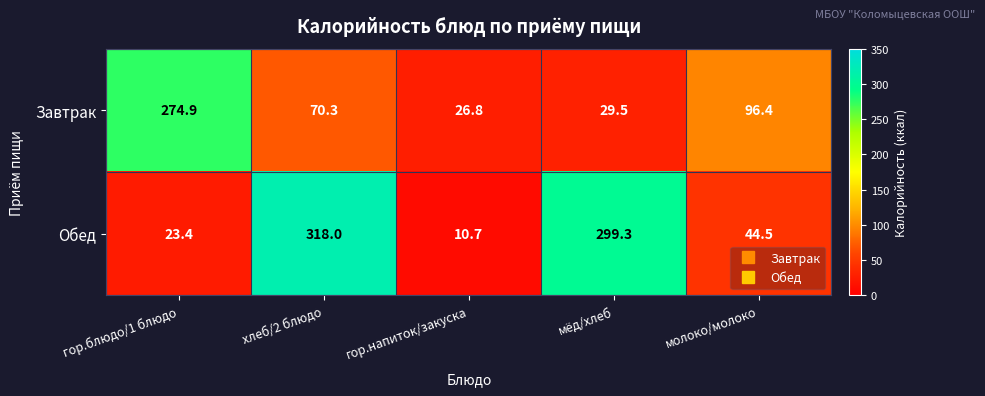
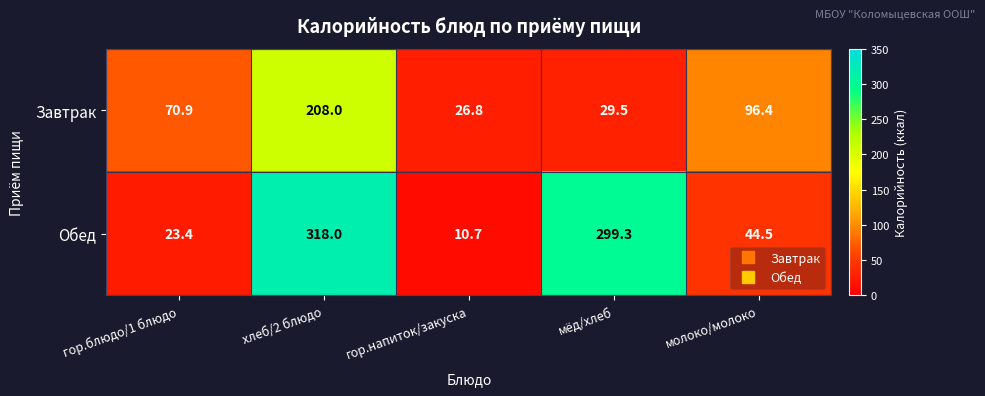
Завтрак, гор.блюдо/1 блюдо: 274.9 -> 70.9
Завтрак, хлеб/2 блюдо: 70.3 -> 208.0
